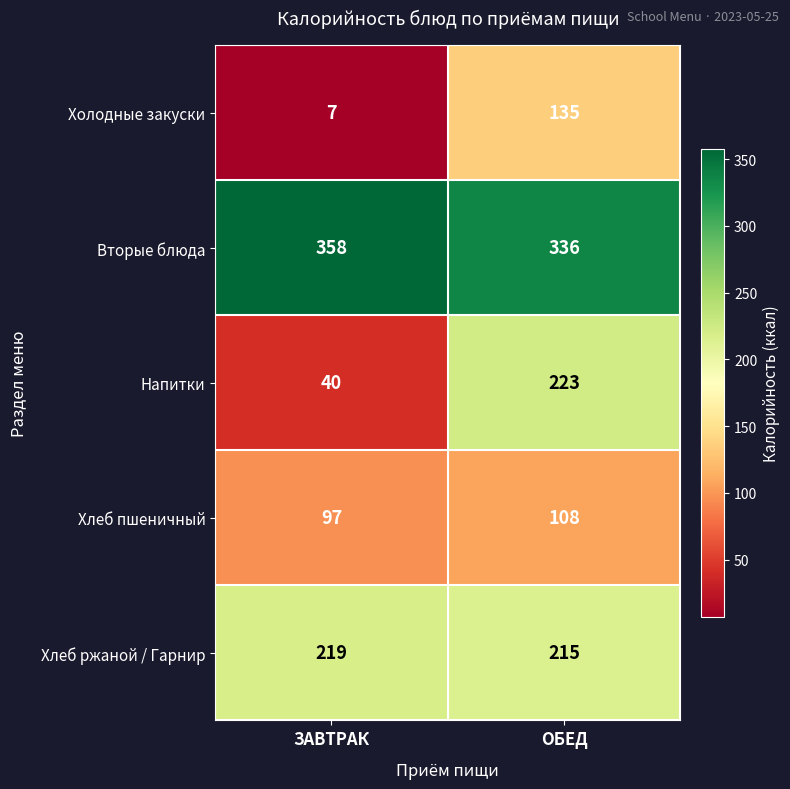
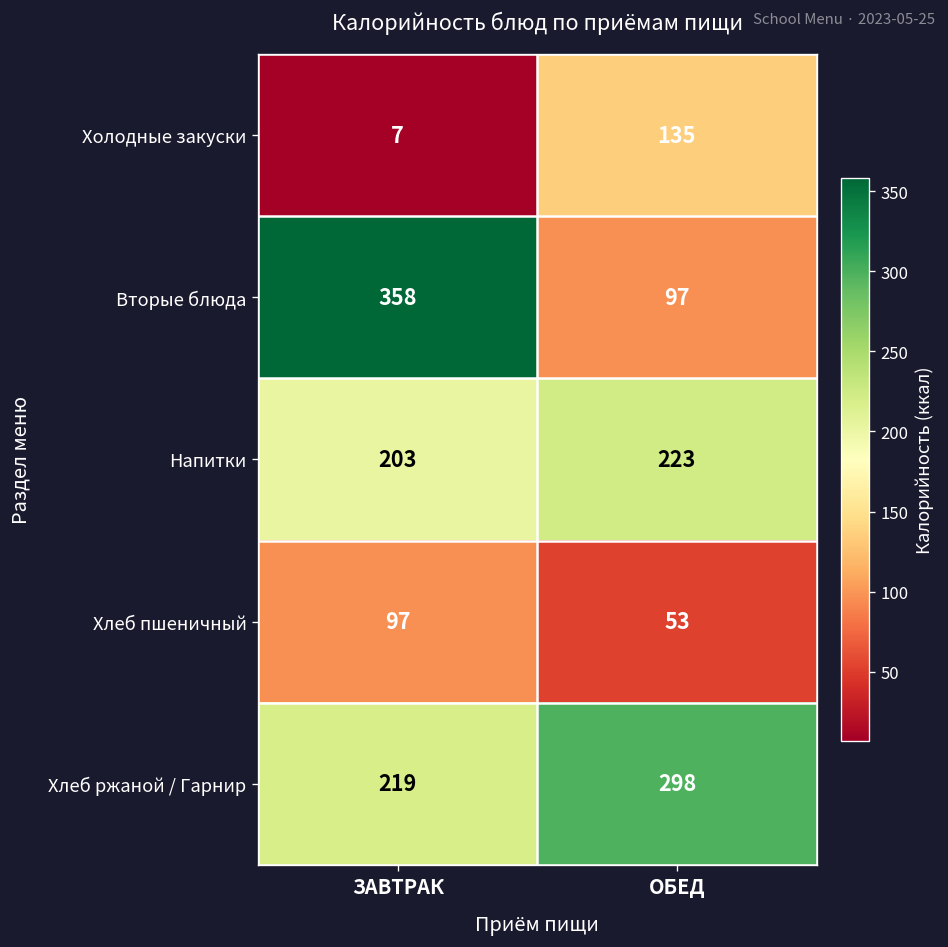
Вторые блюда, ОБЕД: 336 -> 97
Напитки, ЗАВТРАК: 40 -> 203
Хлеб пшеничный, ОБЕД: 108 -> 53
Хлеб ржаной / Гарнир, ОБЕД: 215 -> 298
